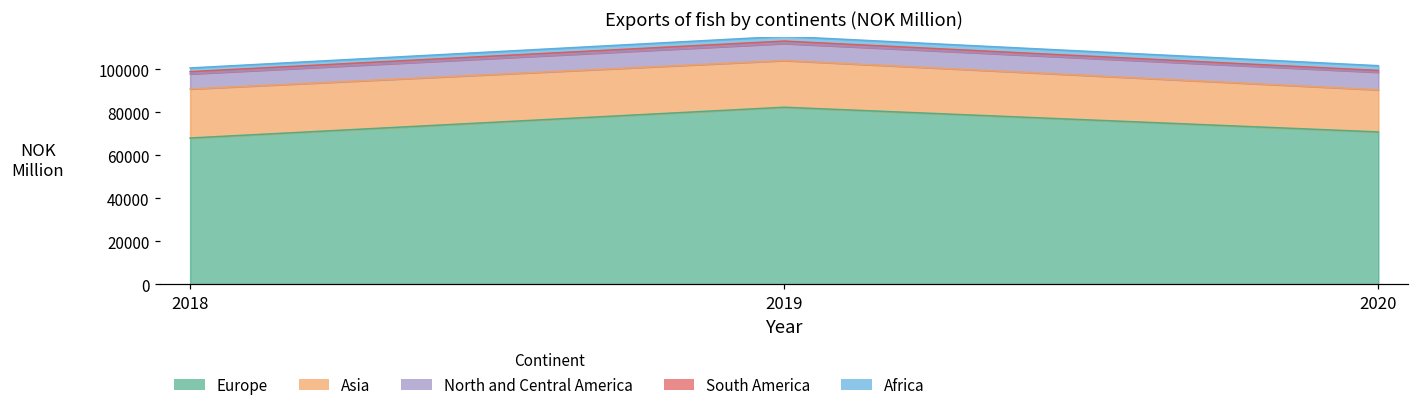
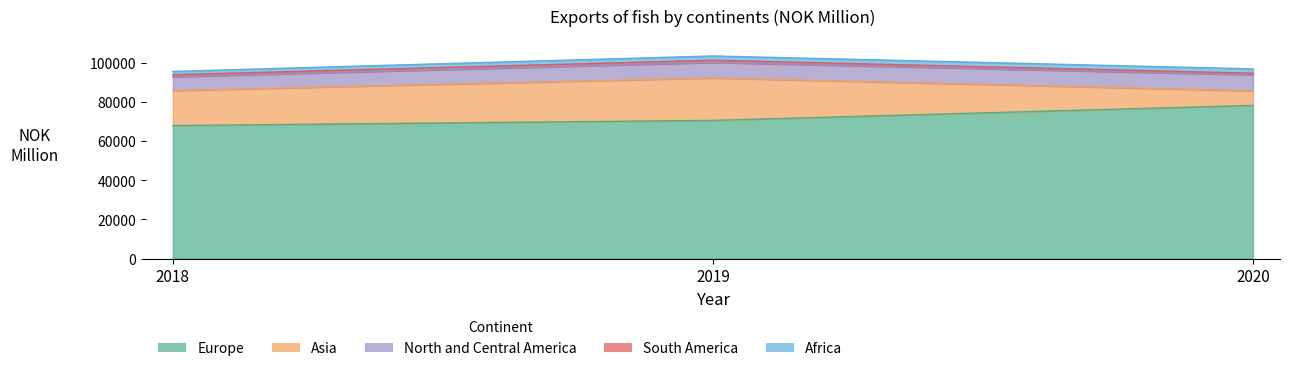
Asia, 2018: 23000 -> 18000
Europe, 2019: 82000 -> 71000
Europe, 2020: 71000 -> 78000
Asia, 2020: 20000 -> 7000
